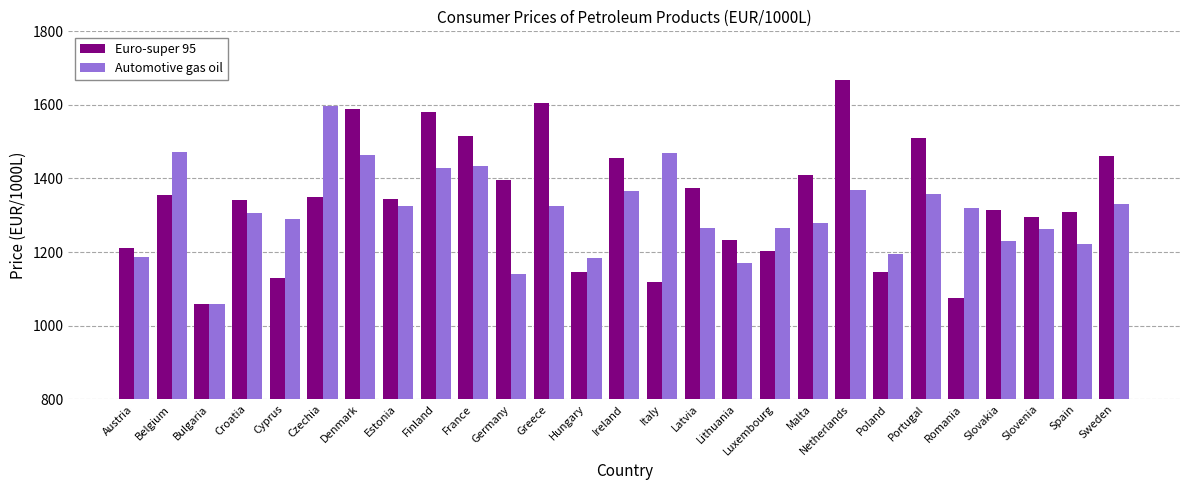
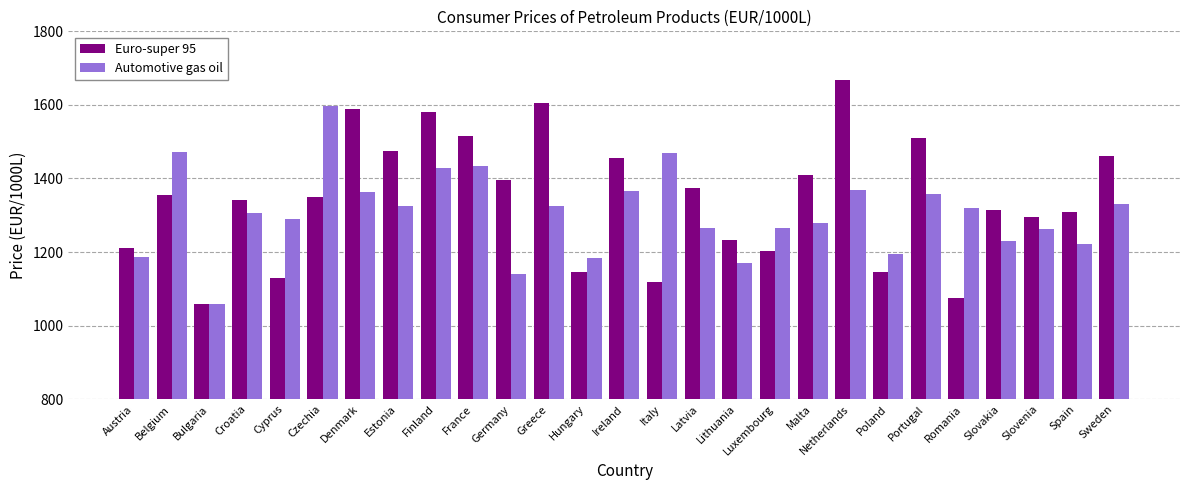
Automotive gas oil, Denmark: 1460 -> 1360
Euro-super 95, Estonia: 1350 -> 1470
